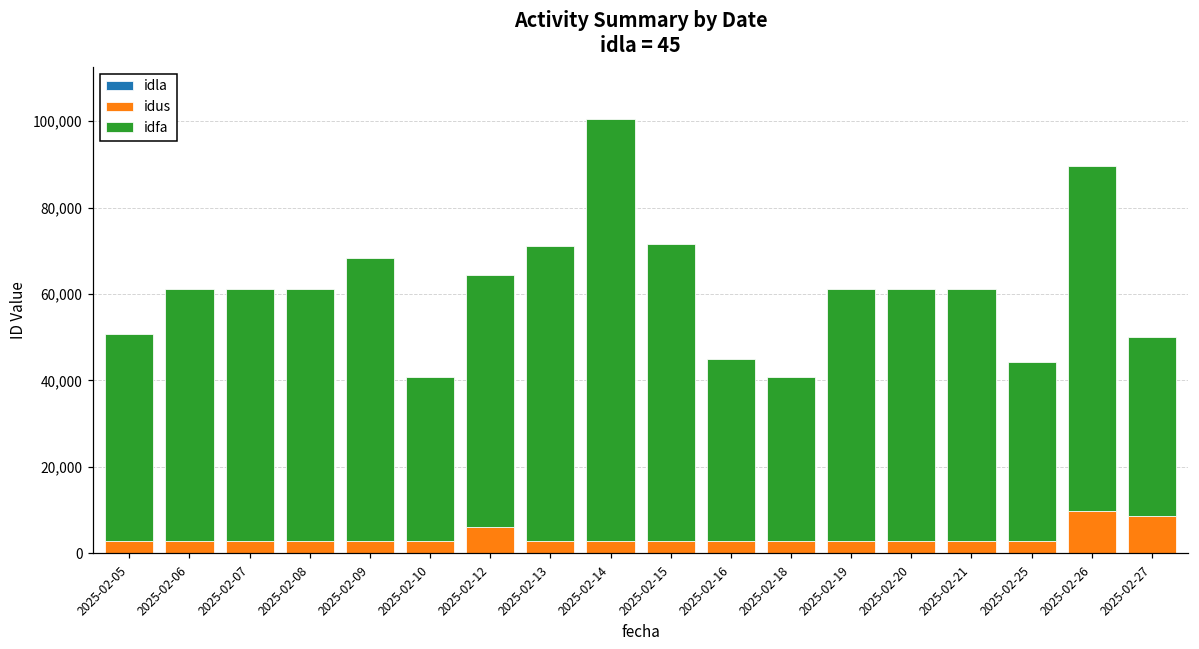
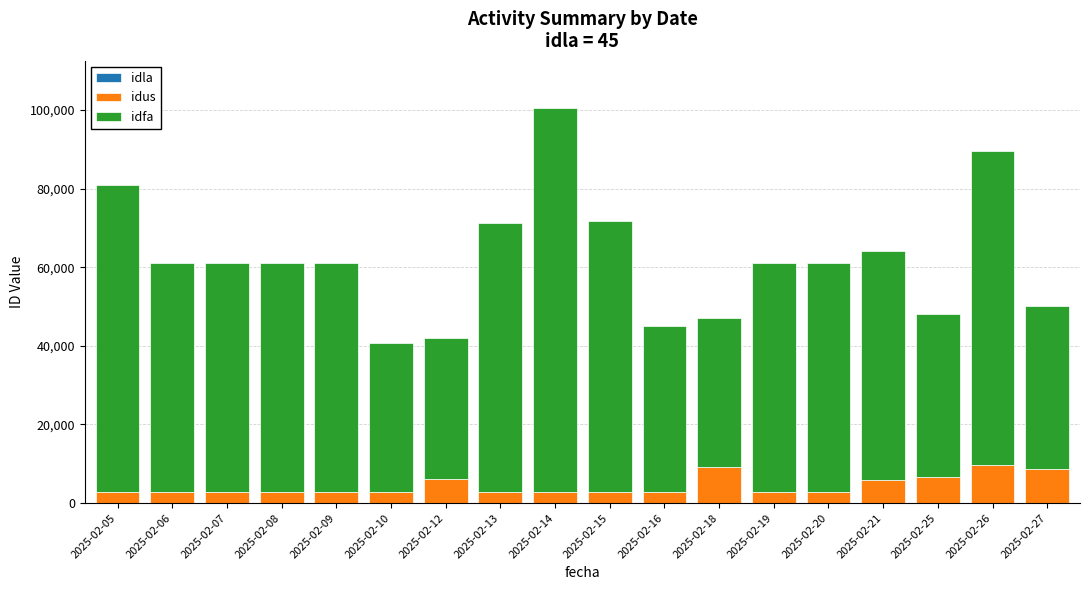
idfa, 2025-02-05: 48,000 -> 78,000
idfa, 2025-02-09: 65,000 -> 58,000
idfa, 2025-02-12: 58,000 -> 36,000
idus, 2025-02-18: 3,000 -> 9,000
idus, 2025-02-21: 3,000 -> 6,000
idus, 2025-02-25: 3,000 -> 7,000
